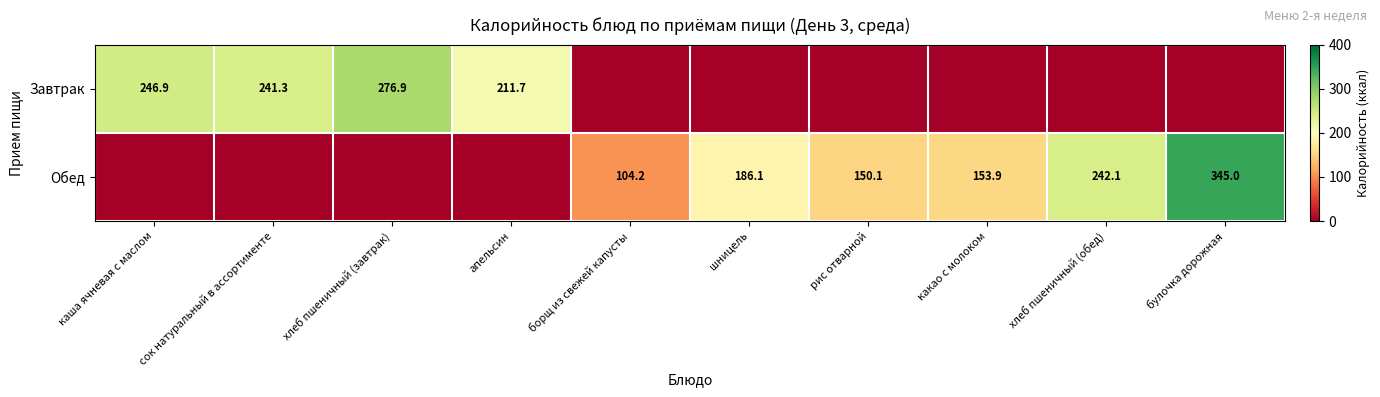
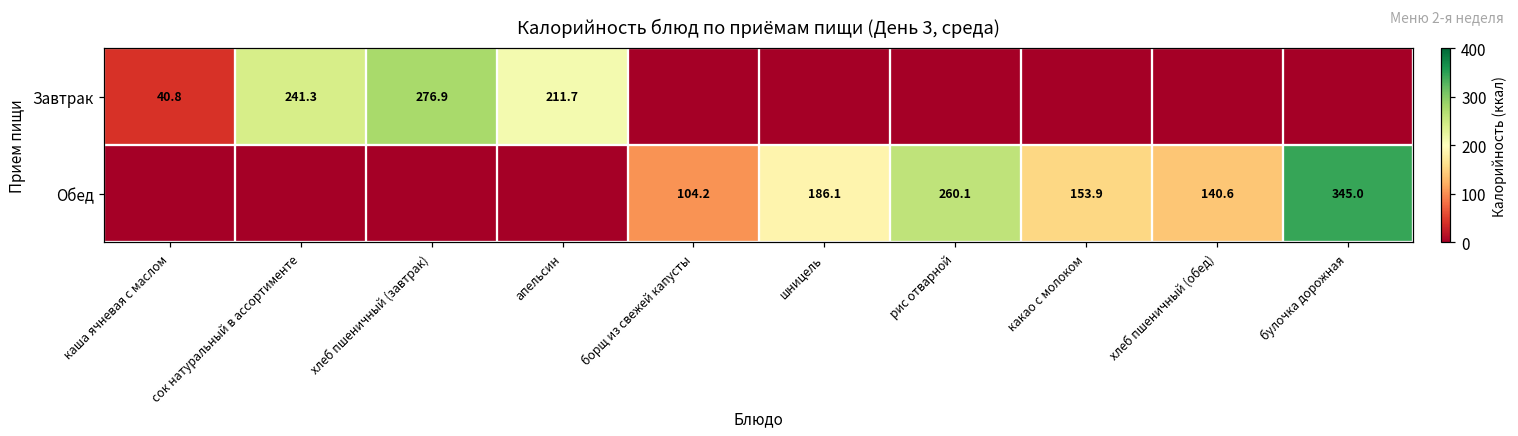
Завтрак, каша ячневая с маслом: 246.9 -> 40.8
Обед, рис отварной: 150.1 -> 260.1
Обед, хлеб пшеничный (обед): 242.1 -> 140.6
